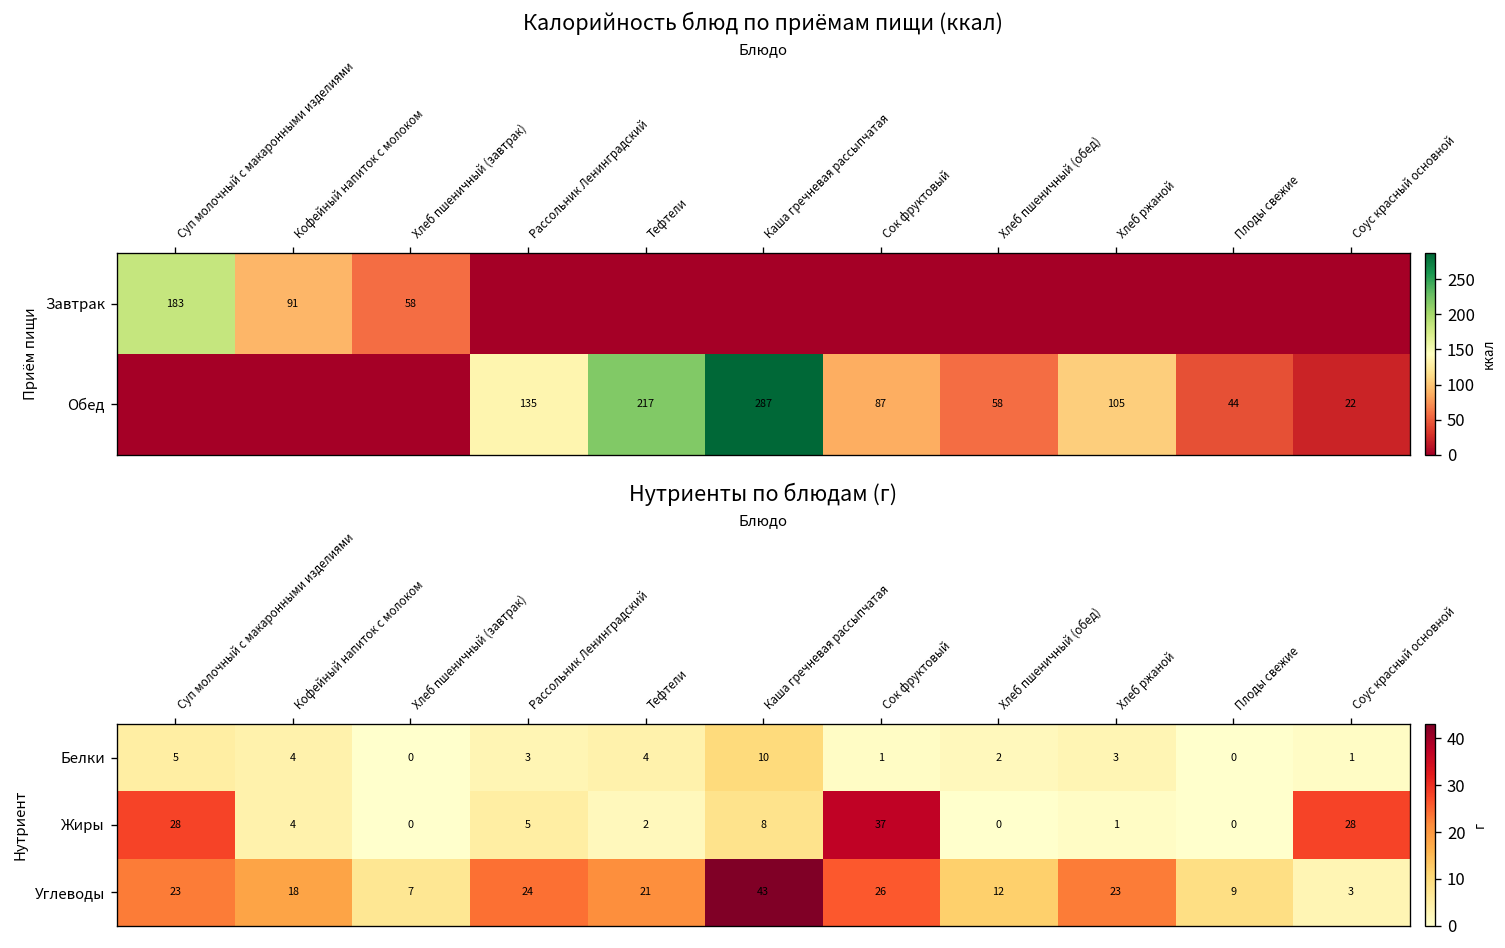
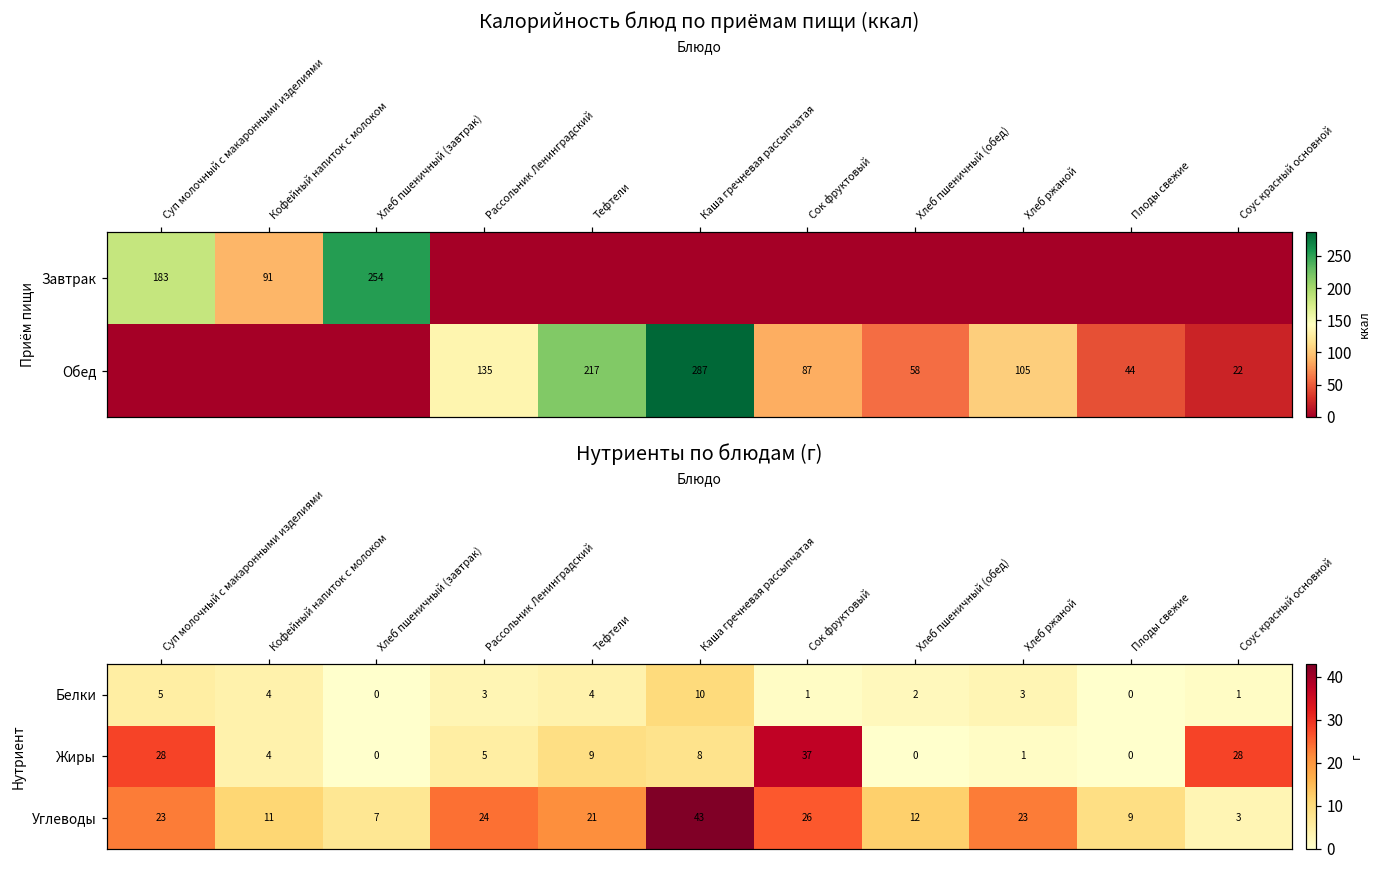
Калорийность блюд по приёмам пищи (ккал), Завтрак, Хлеб пшеничный (завтрак): 58 -> 254
Нутриенты по блюдам (г), Жиры, Тефтели: 2 -> 9
Нутриенты по блюдам (г), Углеводы, Кофейный напиток с молоком: 18 -> 11
